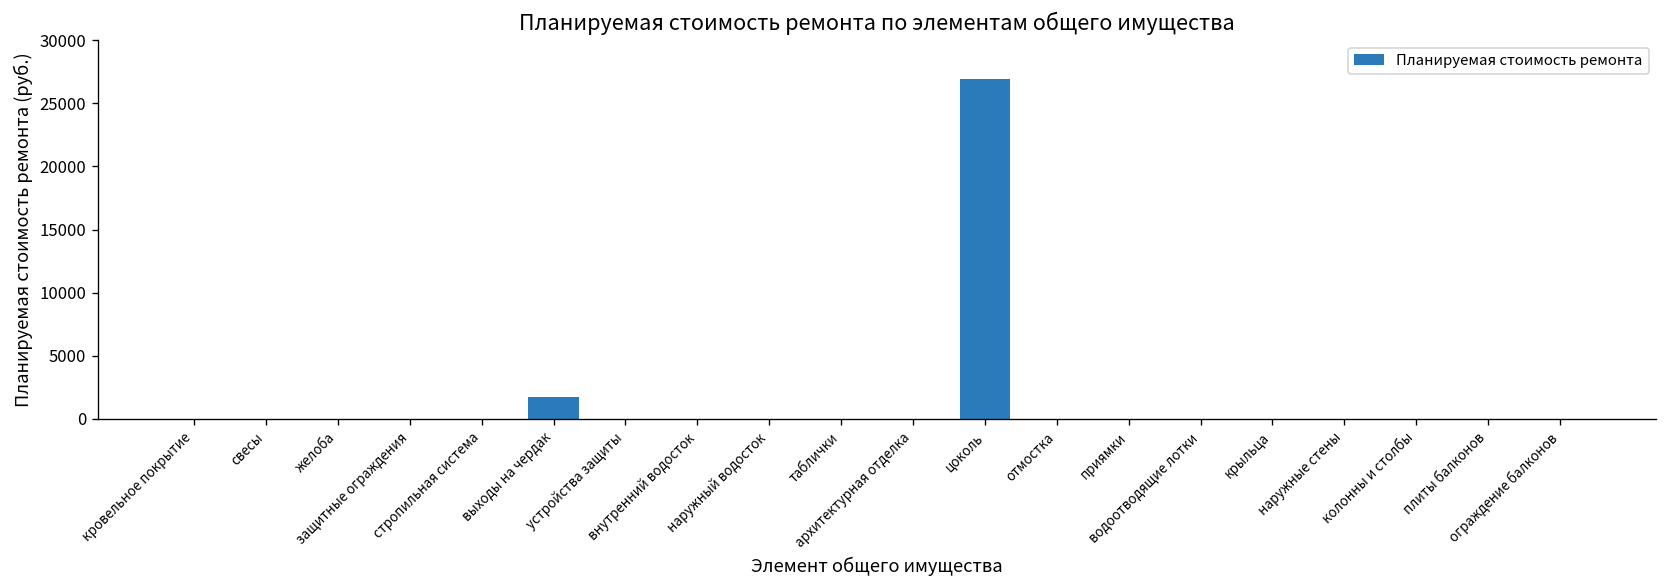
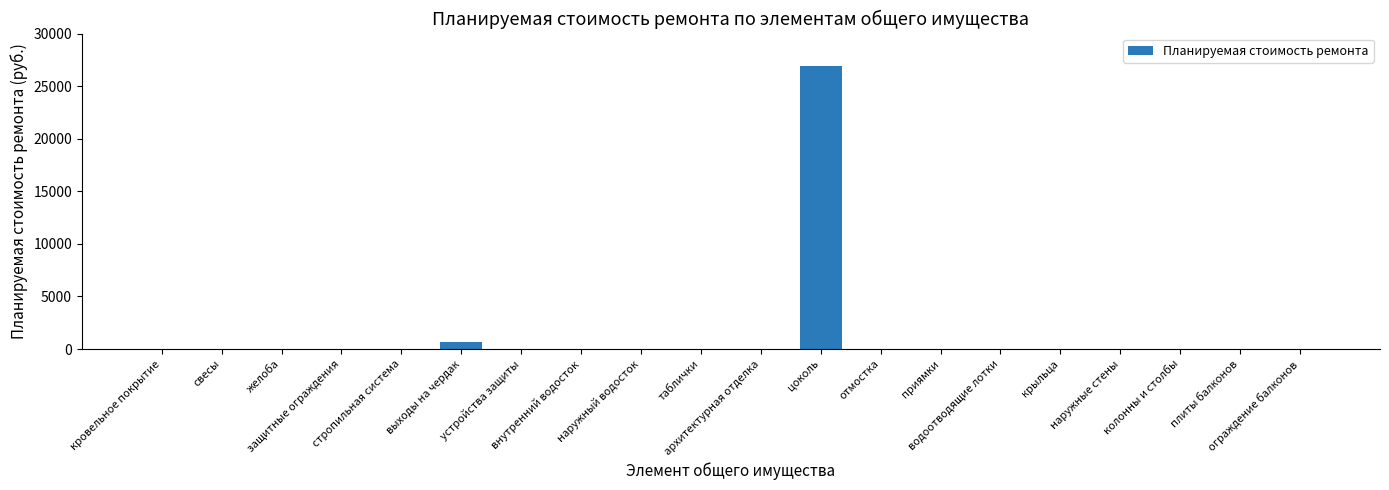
выходы на чердак: 1700 -> 700
